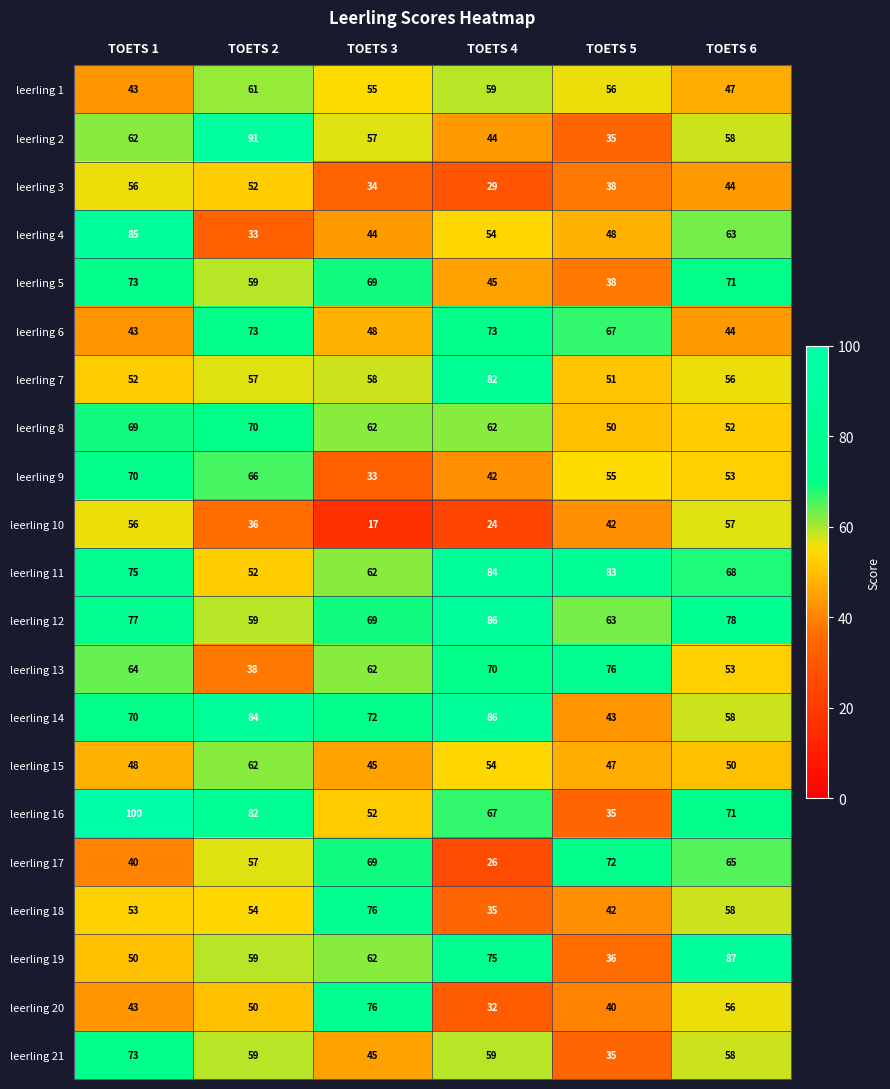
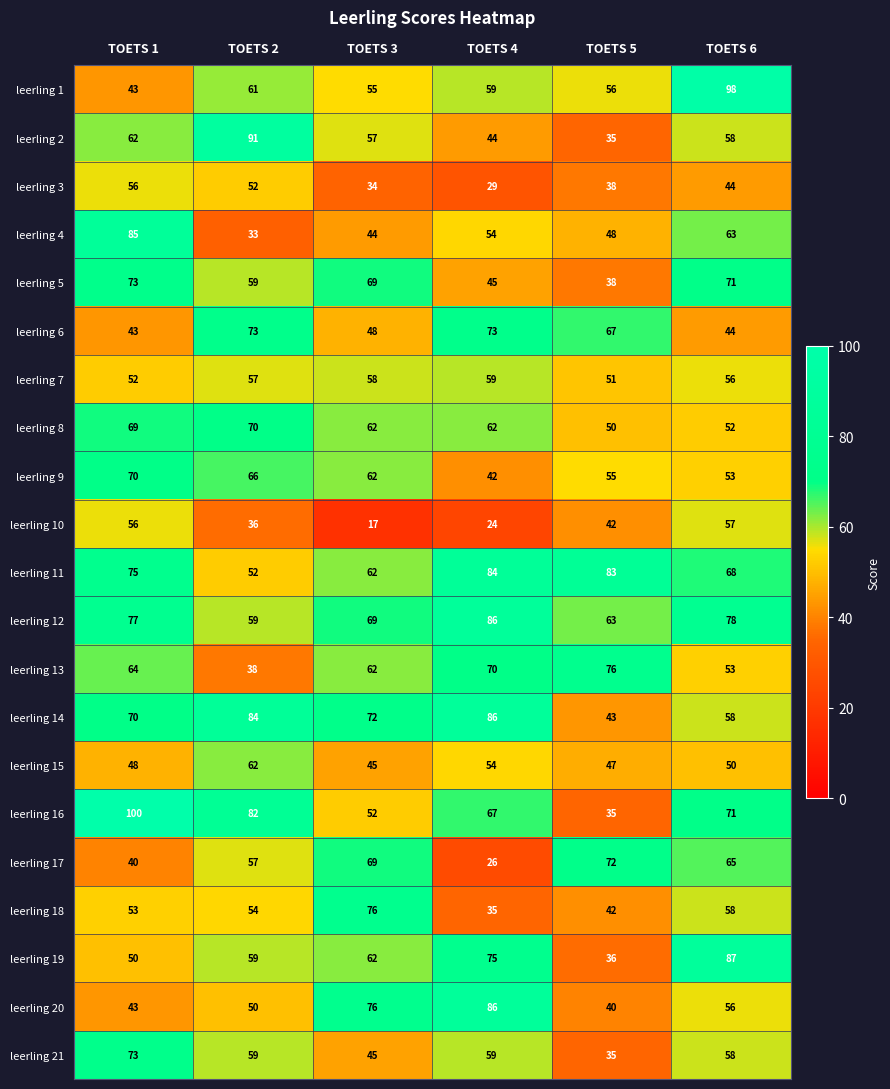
leerling 1, TOETS 6: 47 -> 98
leerling 7, TOETS 4: 82 -> 59
leerling 9, TOETS 3: 33 -> 62
leerling 20, TOETS 4: 32 -> 86
